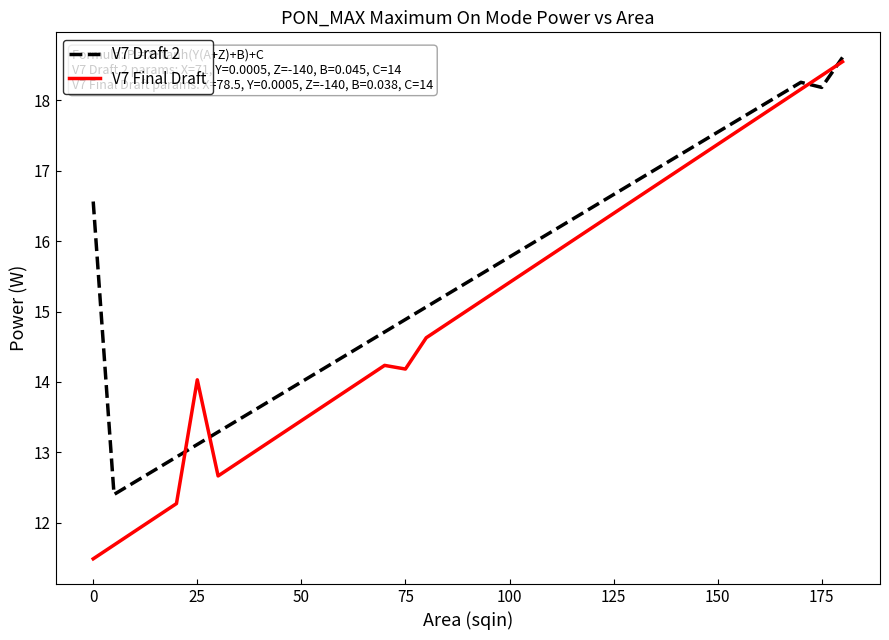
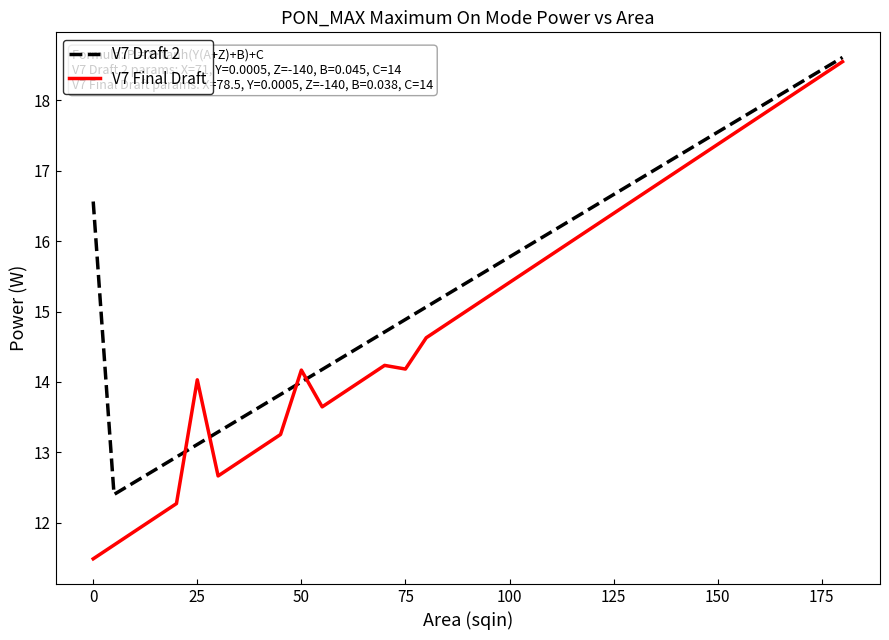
V7 Final Draft, 50: 13.5 -> 14.2
V7 Draft 2, 175: 18.2 -> 18.4
